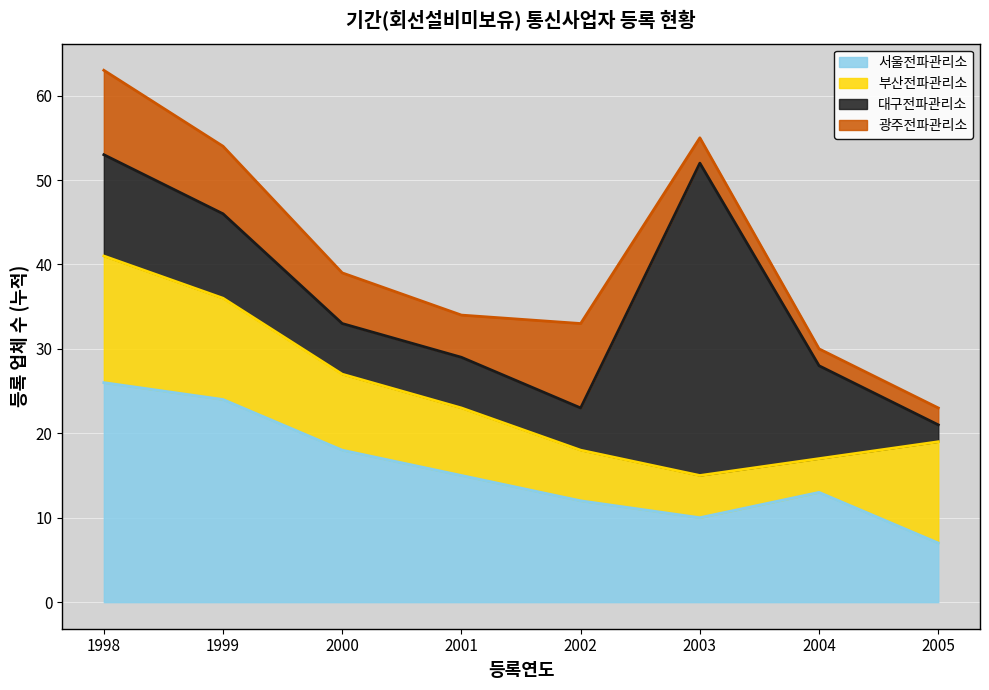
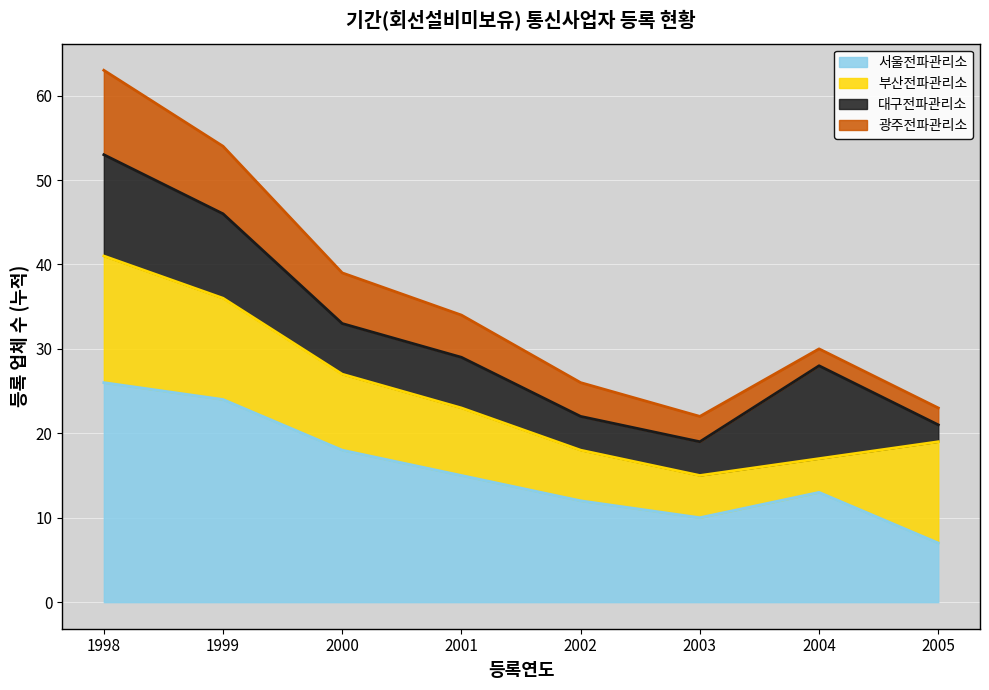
대구전파관리소, 2002: 5 -> 4
광주전파관리소, 2002: 10 -> 4
대구전파관리소, 2003: 37 -> 4
